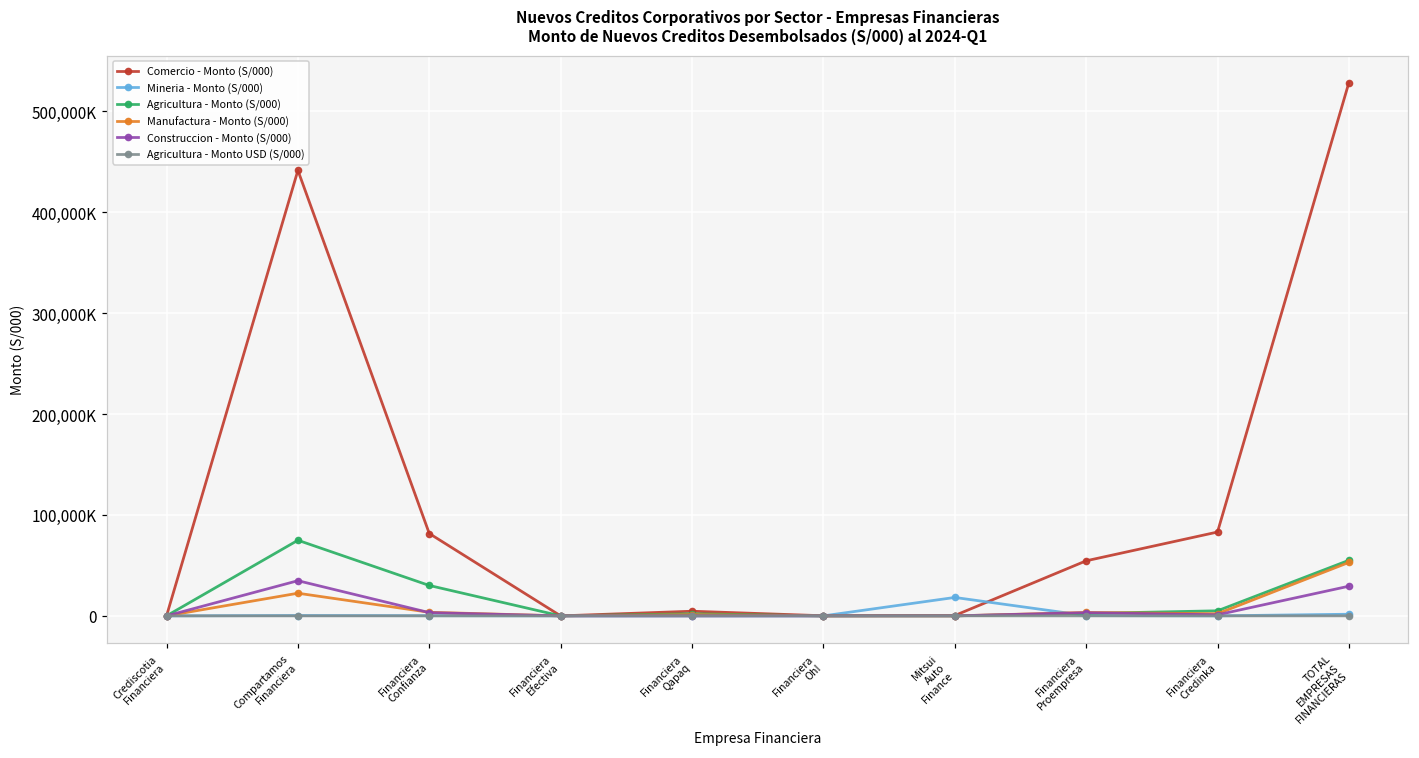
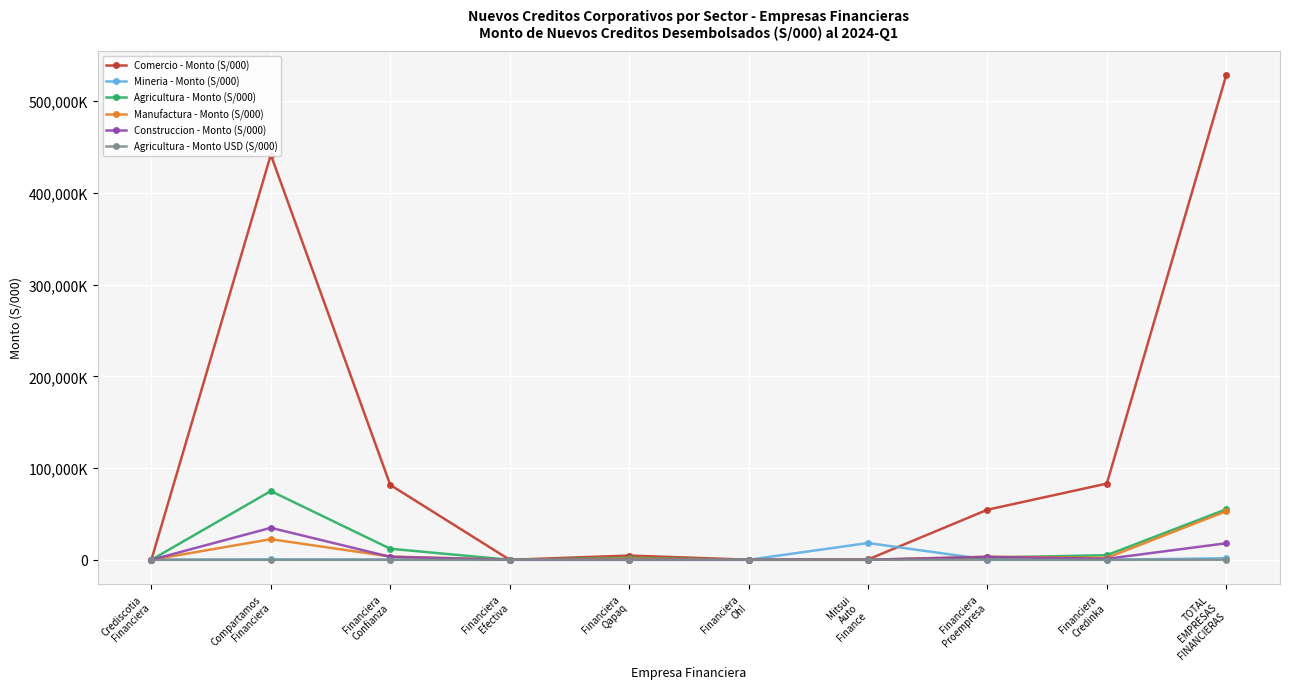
Agricultura - Monto (S/000), Financiera Confianza: 30,000,000 -> 10,000,000
Construccion - Monto (S/000), TOTAL EMPRESAS FINANCIERAS: 30,000,000 -> 20,000,000
